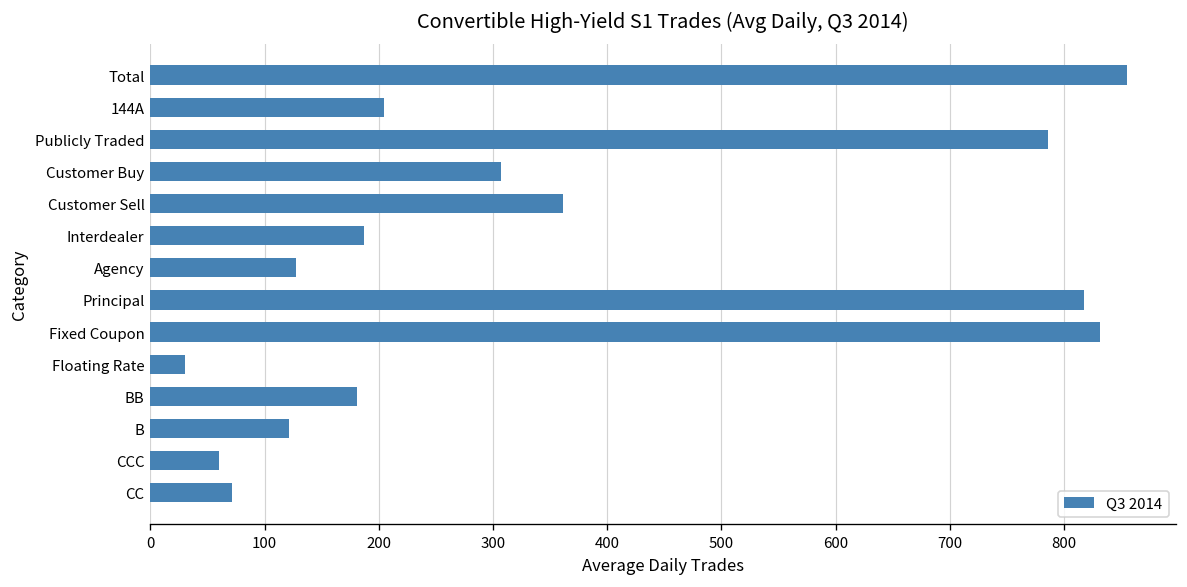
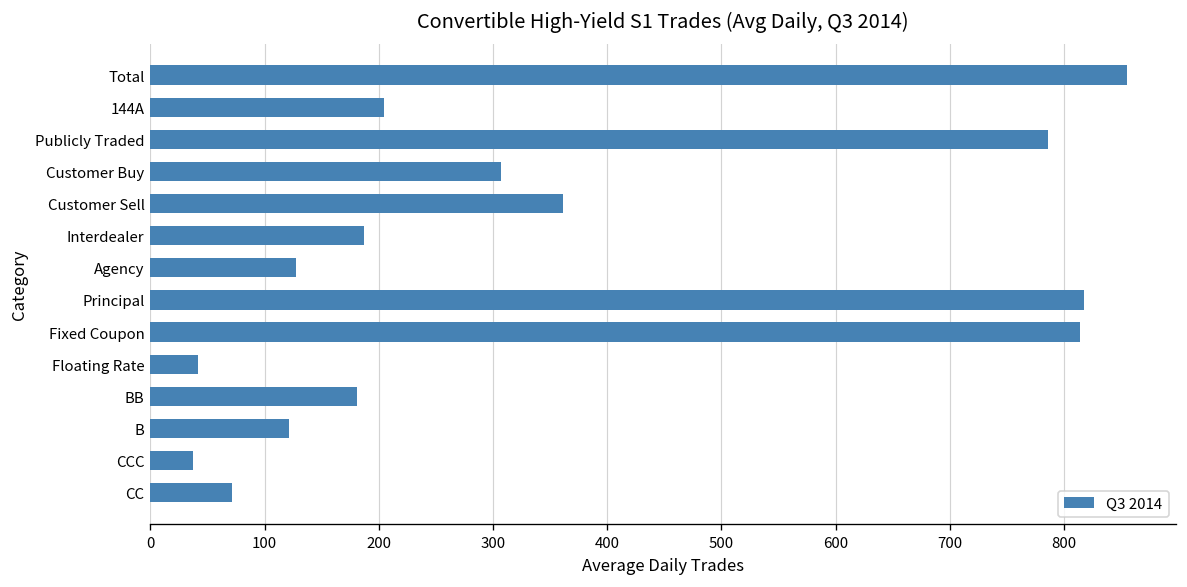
Fixed Coupon: 830 -> 810
Floating Rate: 30 -> 40
CCC: 60 -> 40
